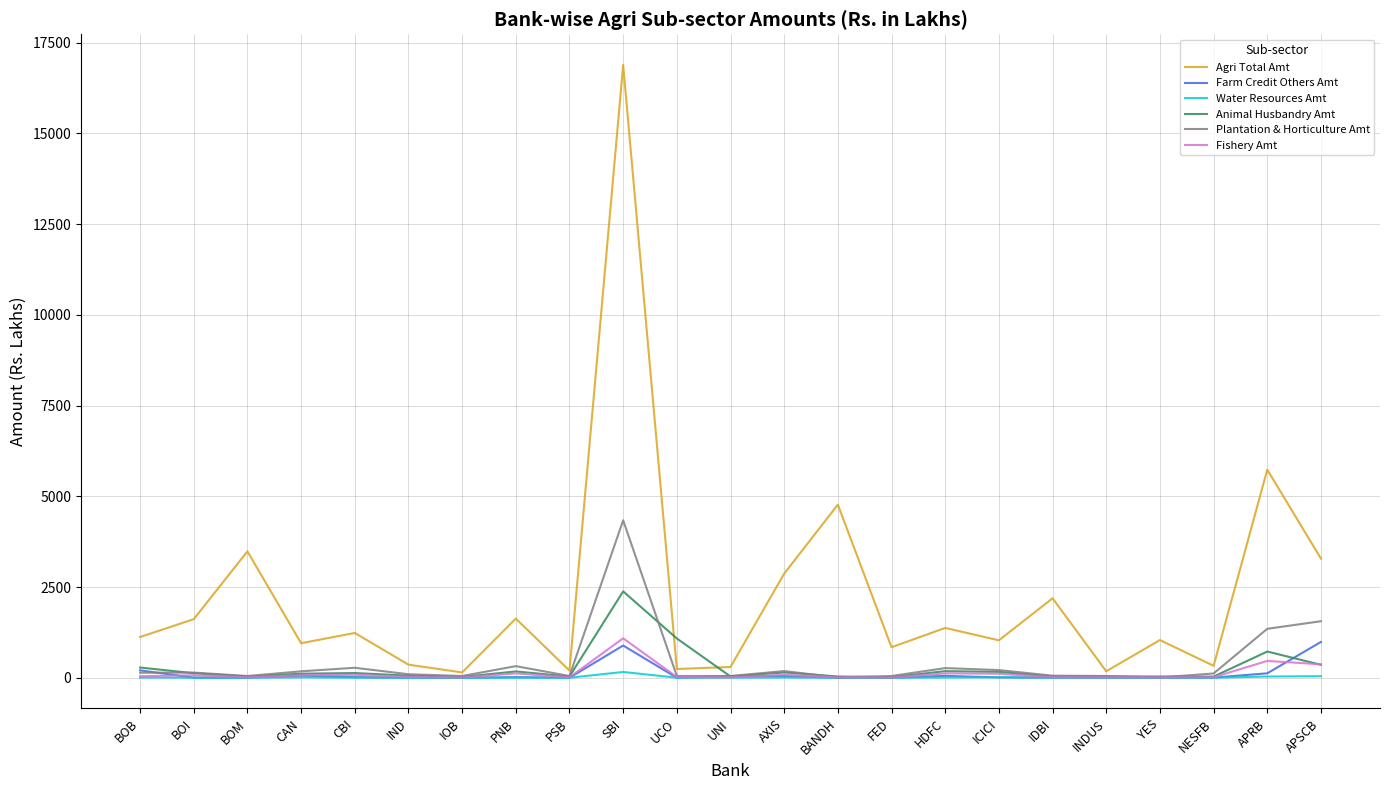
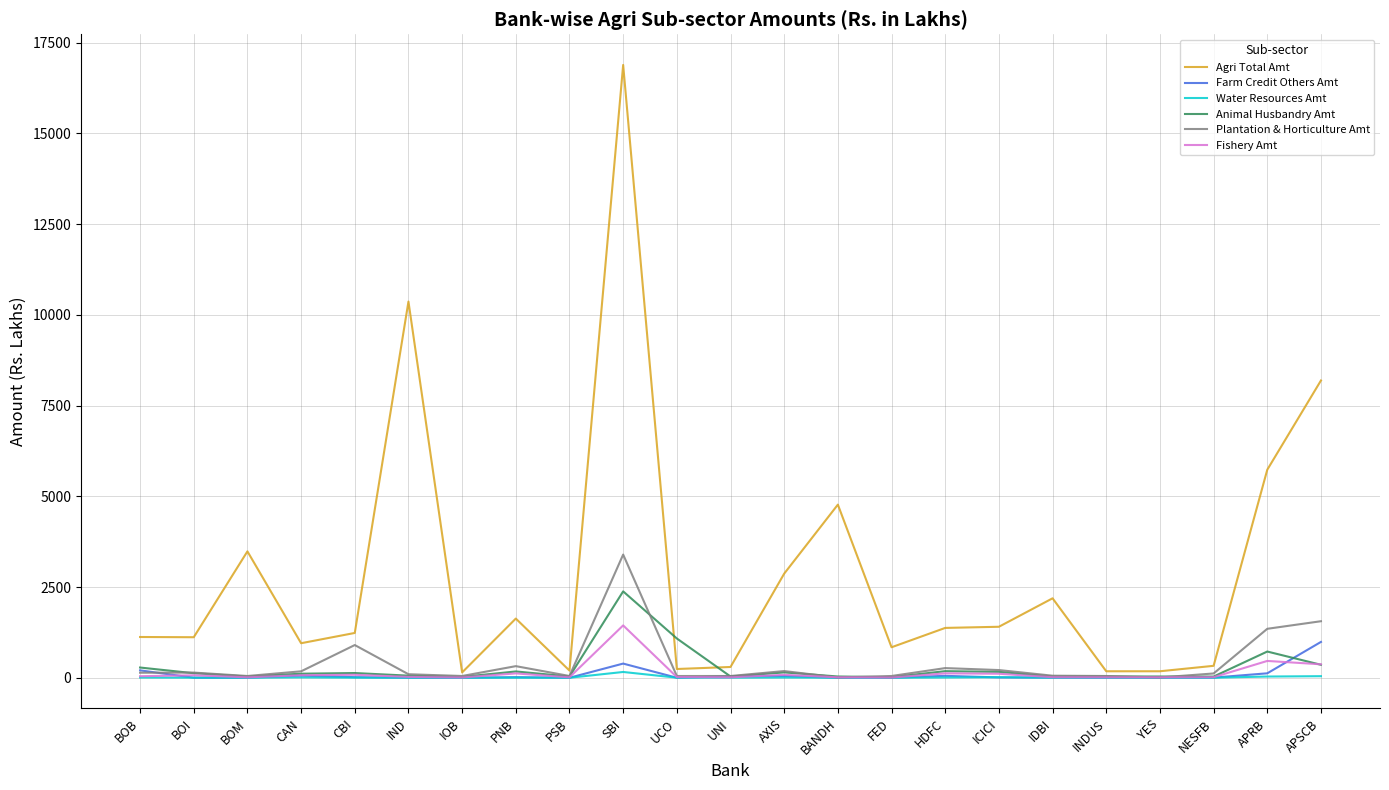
Agri Total Amt, BOI: 1600 -> 1100
Plantation & Horticulture Amt, CBI: 300 -> 900
Agri Total Amt, IND: 400 -> 10400
Farm Credit Others Amt, SBI: 900 -> 400
Plantation & Horticulture Amt, SBI: 4300 -> 3400
Fishery Amt, SBI: 1100 -> 1400
Agri Total Amt, ICICI: 1000 -> 1400
Agri Total Amt, YES: 1000 -> 200
Agri Total Amt, APSCB: 3300 -> 8200
